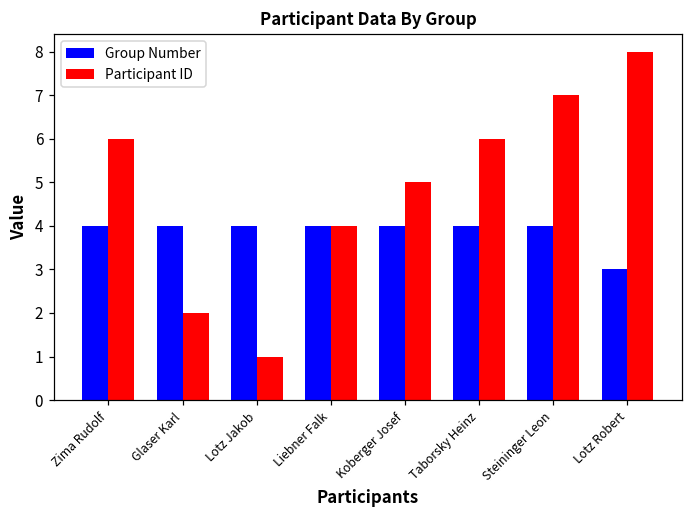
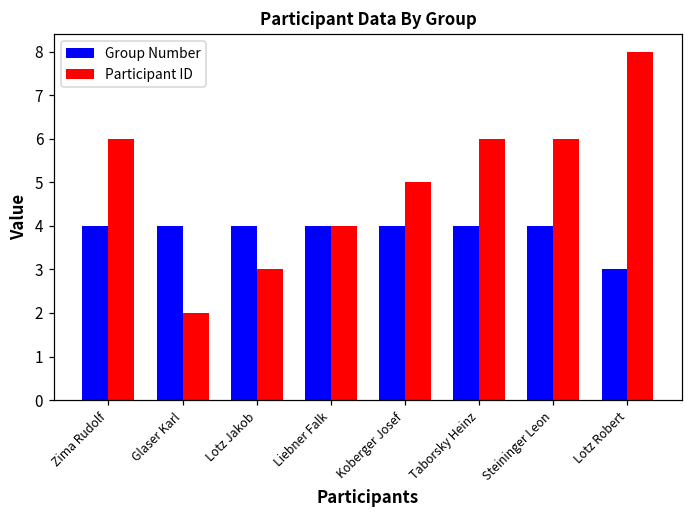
Participant ID, Lotz Jakob: 1 -> 3
Participant ID, Steininger Leon: 7 -> 6
